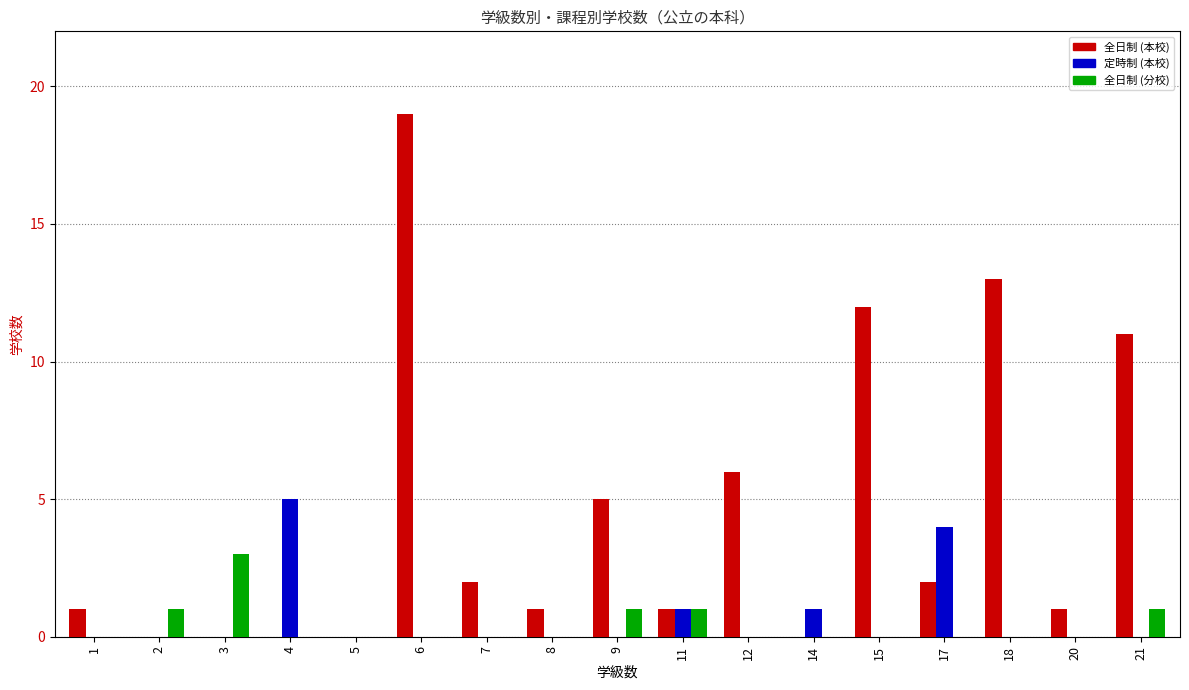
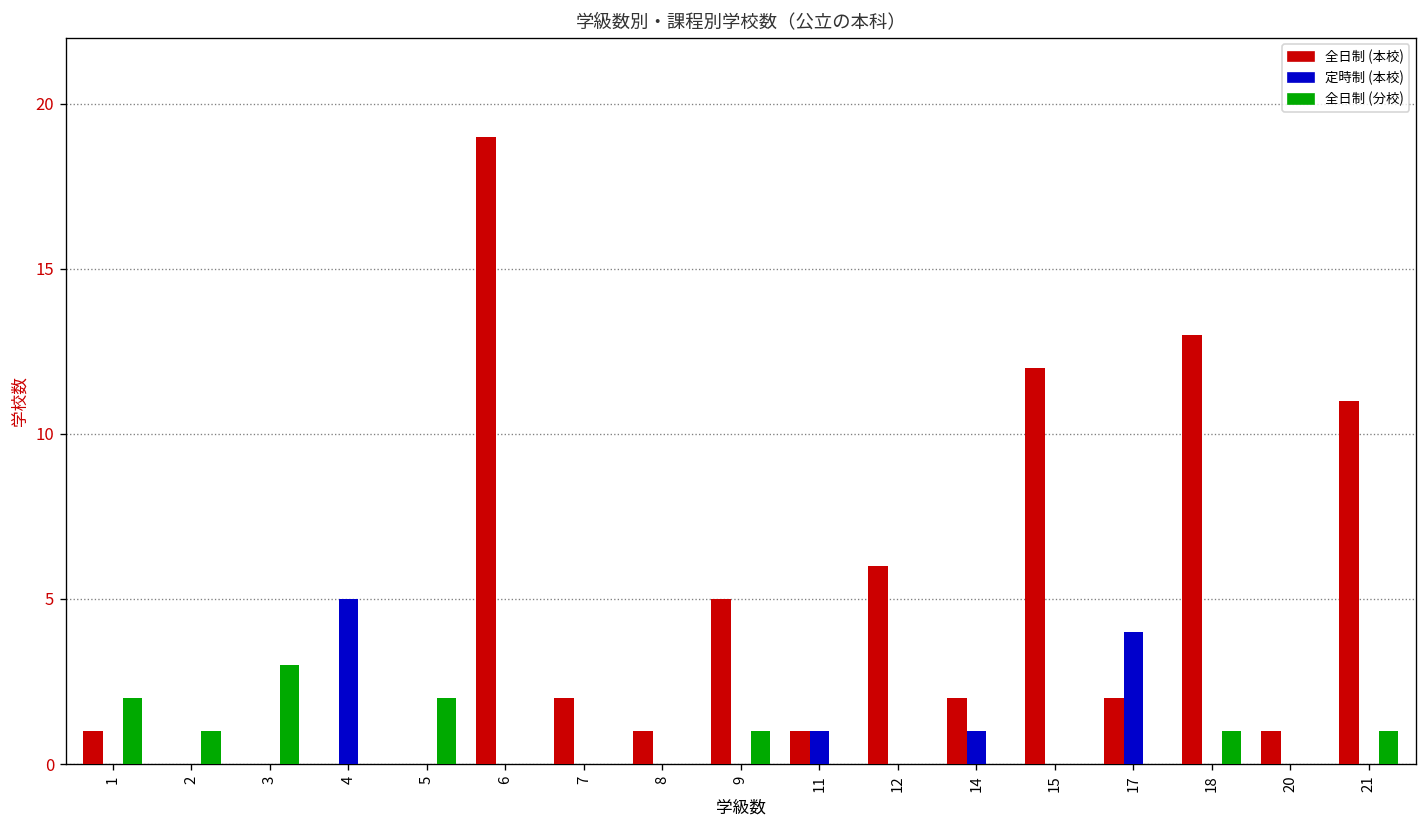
全日制 (分校), 1: 0 -> 2
全日制 (分校), 5: 0 -> 2
全日制 (分校), 11: 1 -> 0
全日制 (本校), 14: 0 -> 2
全日制 (分校), 18: 0 -> 1
